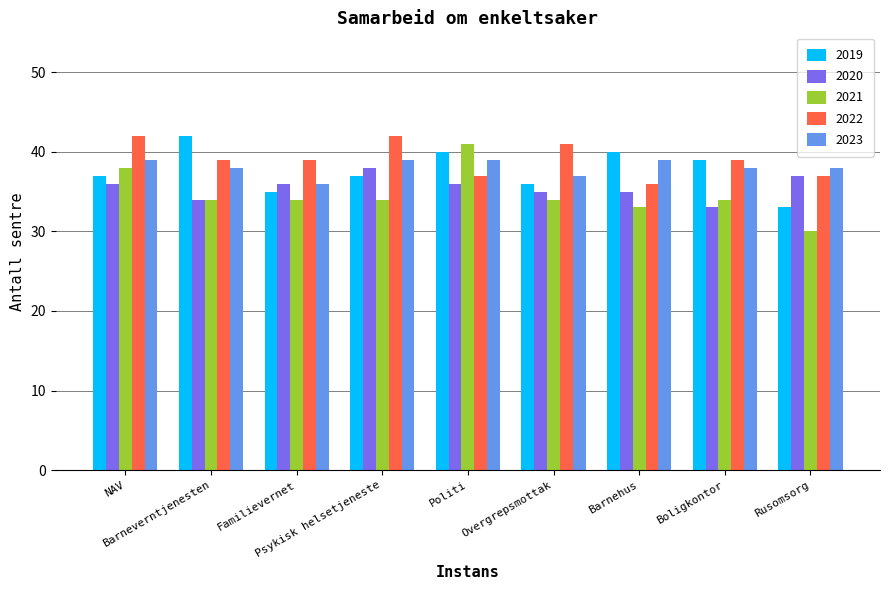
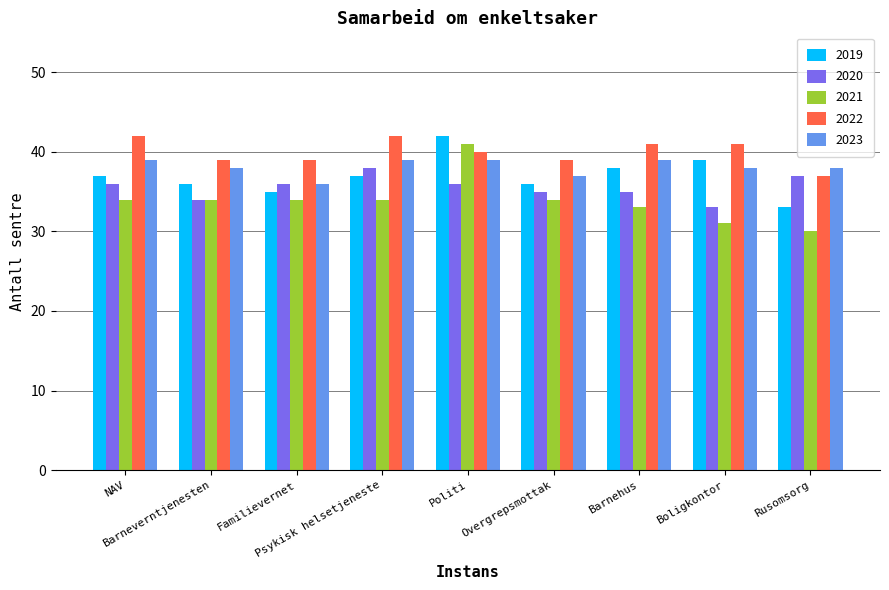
2021, NAV: 38 -> 34
2019, Barneverntjenesten: 42 -> 36
2019, Politi: 40 -> 42
2022, Politi: 37 -> 40
2022, Overgrepsmottak: 41 -> 39
2019, Barnehus: 40 -> 38
2022, Barnehus: 36 -> 41
2021, Boligkontor: 34 -> 31
2022, Boligkontor: 39 -> 41
